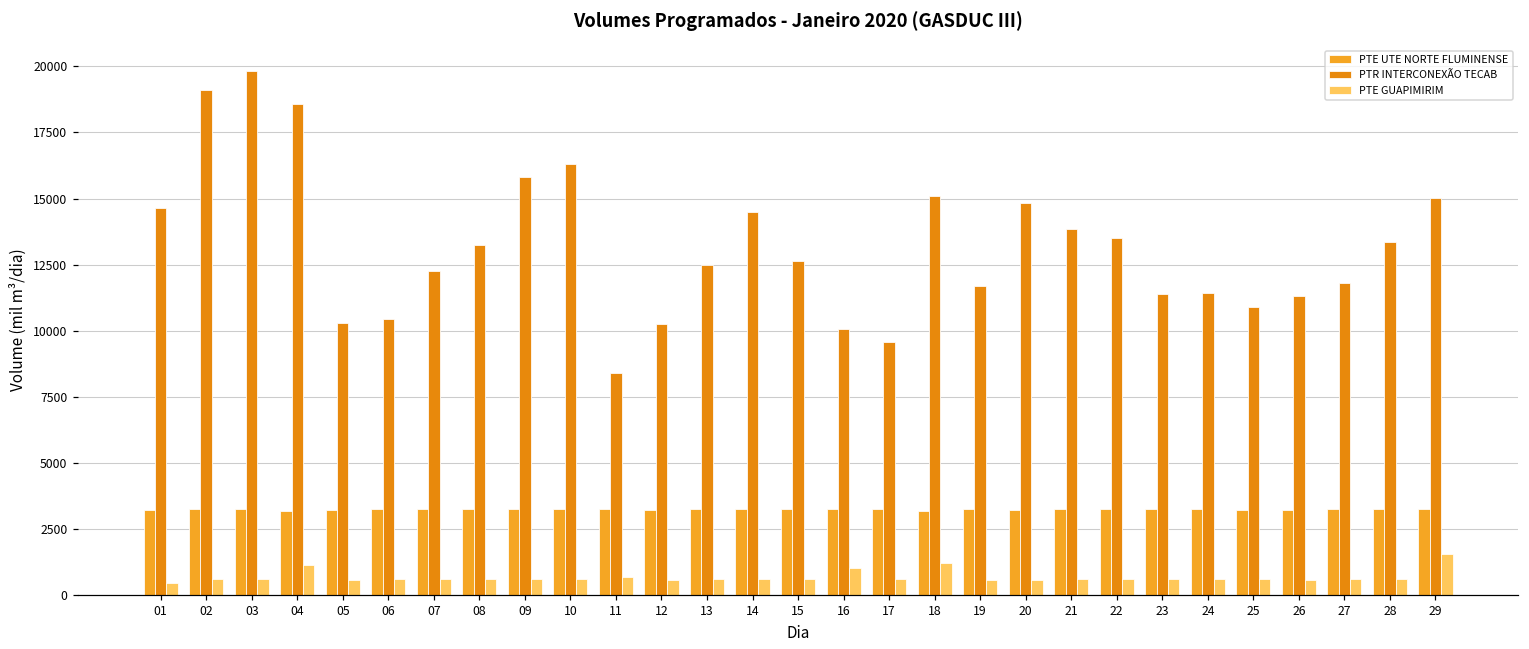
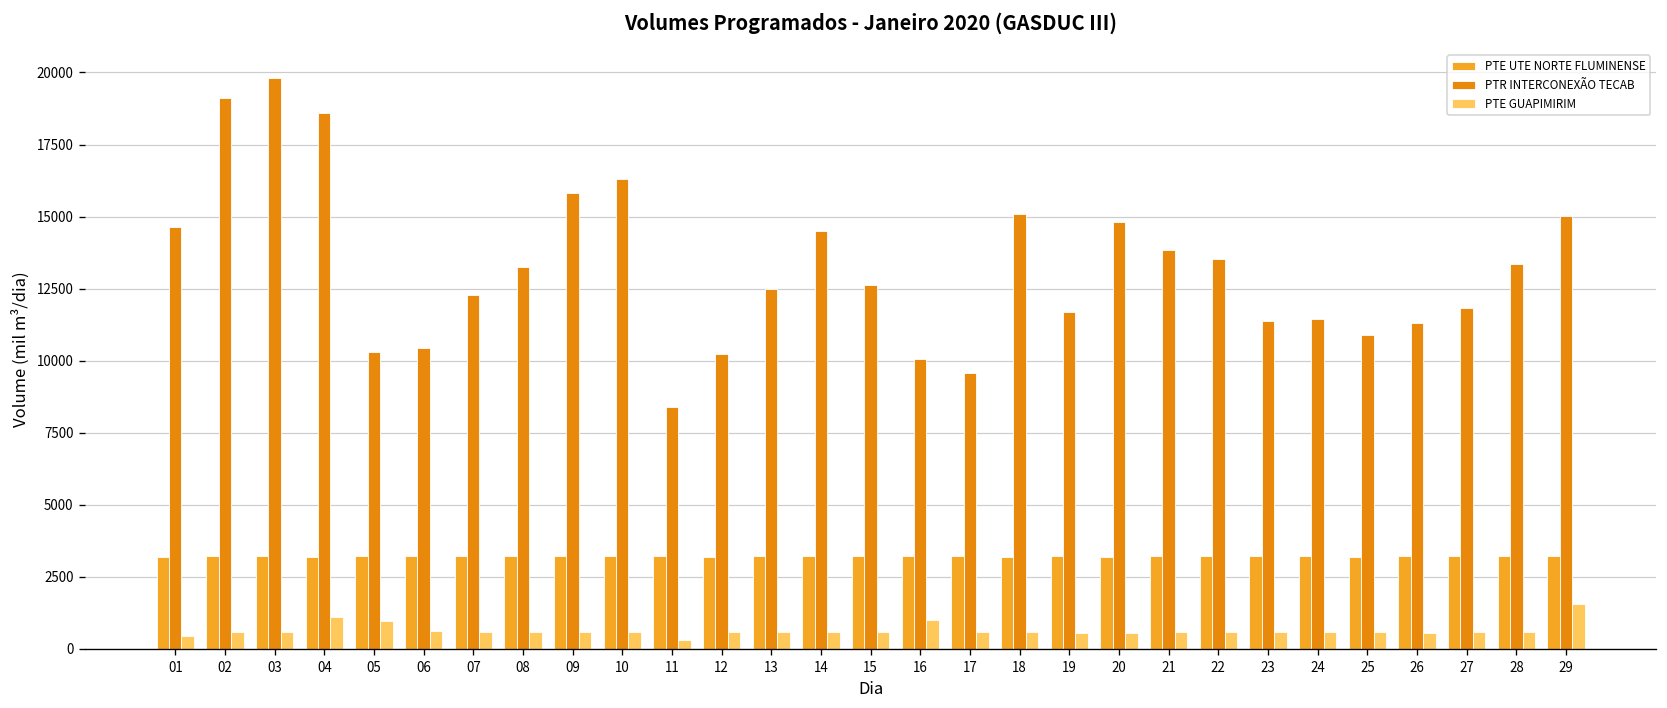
PTE GUAPIMIRIM, 05: 600 -> 1000
PTE GUAPIMIRIM, 11: 700 -> 300
PTE GUAPIMIRIM, 18: 1200 -> 600
